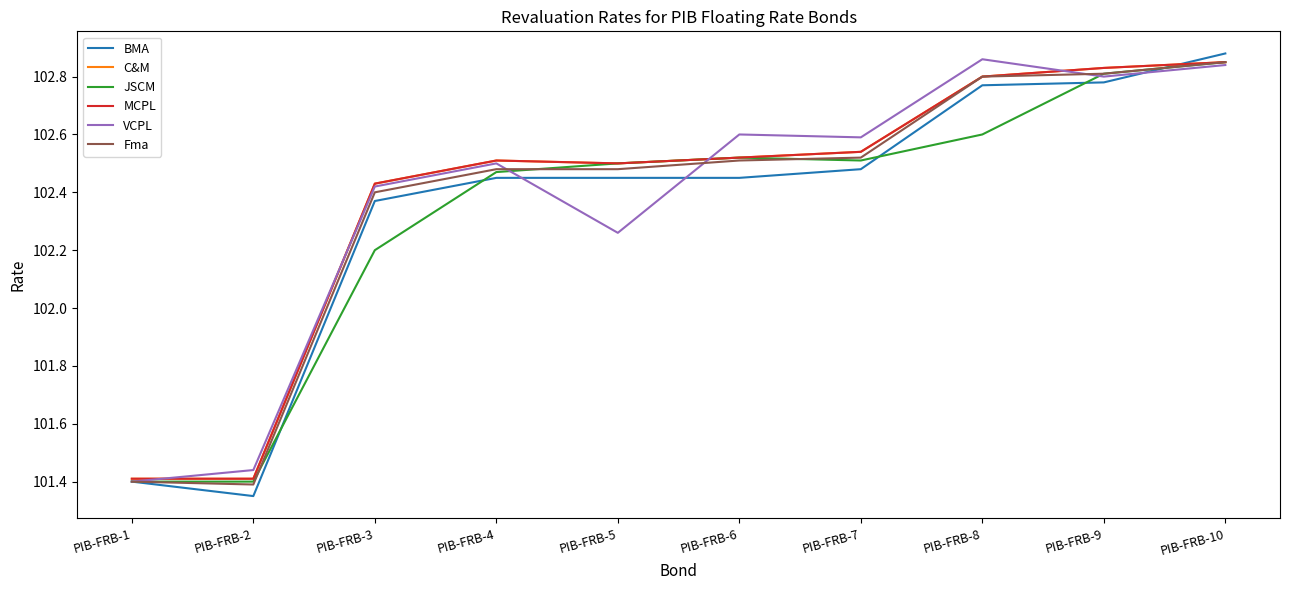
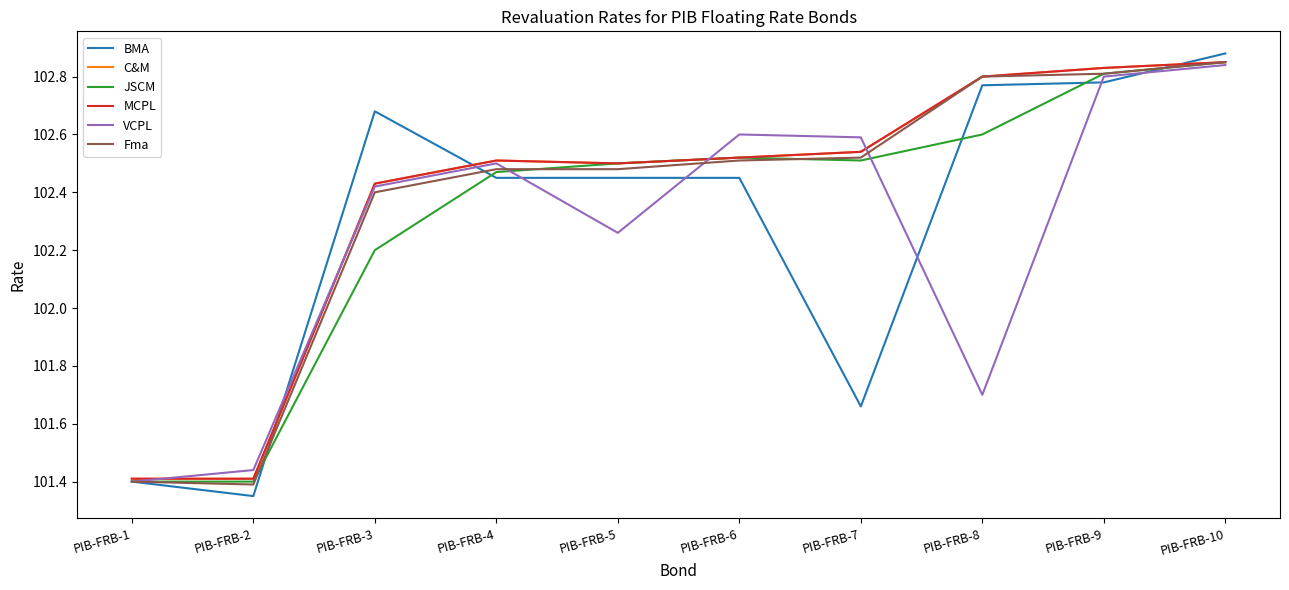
BMA, PIB-FRB-3: 102.37 -> 102.68
BMA, PIB-FRB-7: 102.48 -> 101.66
VCPL, PIB-FRB-8: 102.86 -> 101.70
